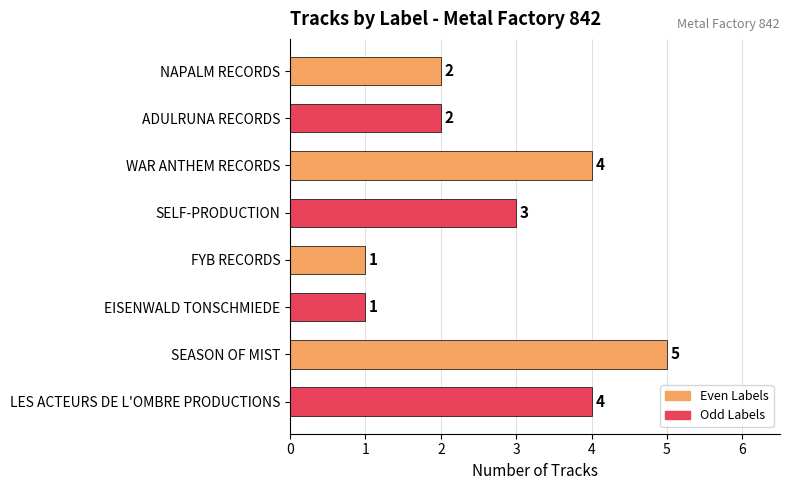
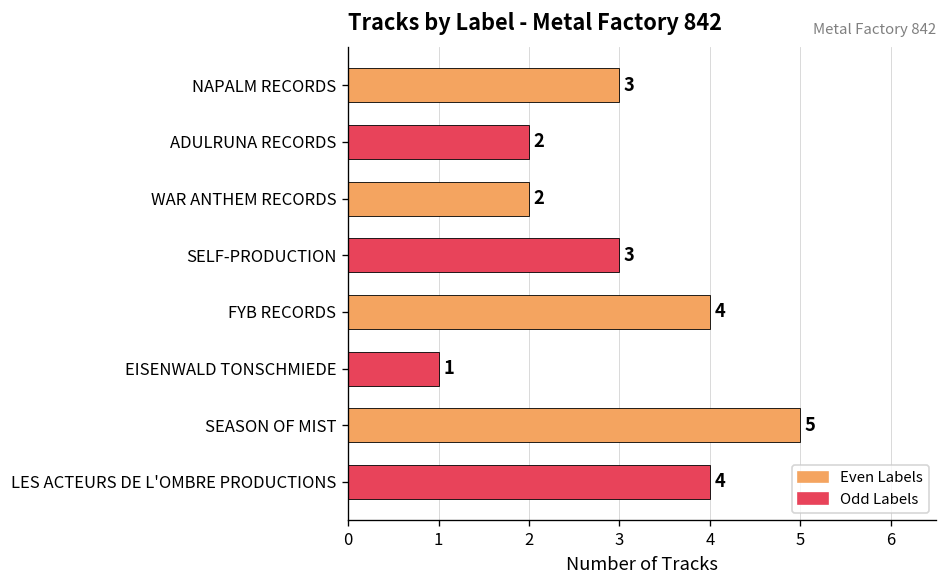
NAPALM RECORDS: 2 -> 3
WAR ANTHEM RECORDS: 4 -> 2
FYB RECORDS: 1 -> 4
